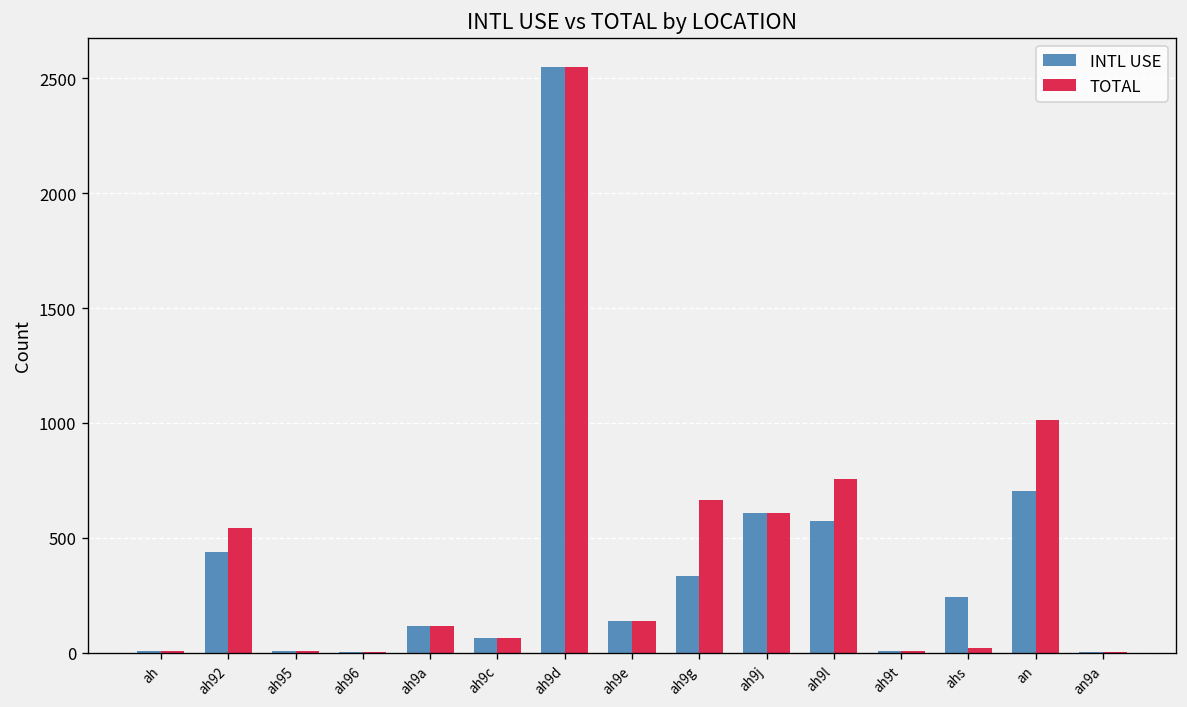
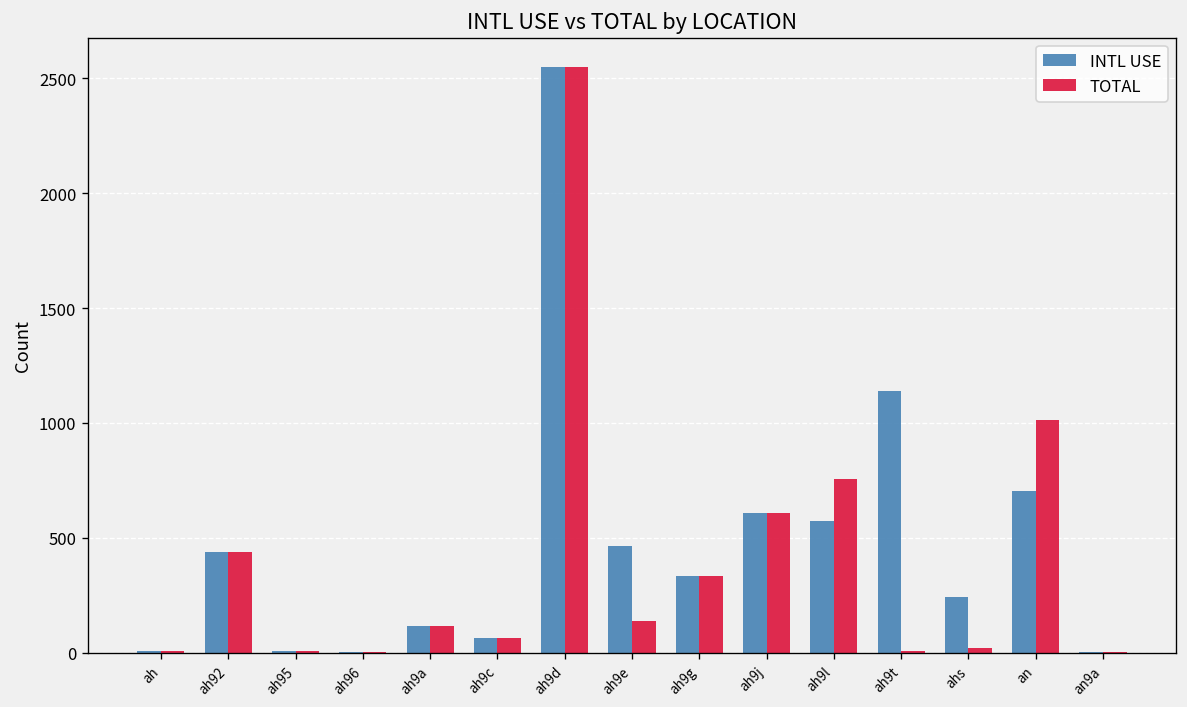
TOTAL, ah92: 540 -> 440
INTL USE, ah9e: 140 -> 470
TOTAL, ah9g: 660 -> 330
INTL USE, ah9t: 10 -> 1140
